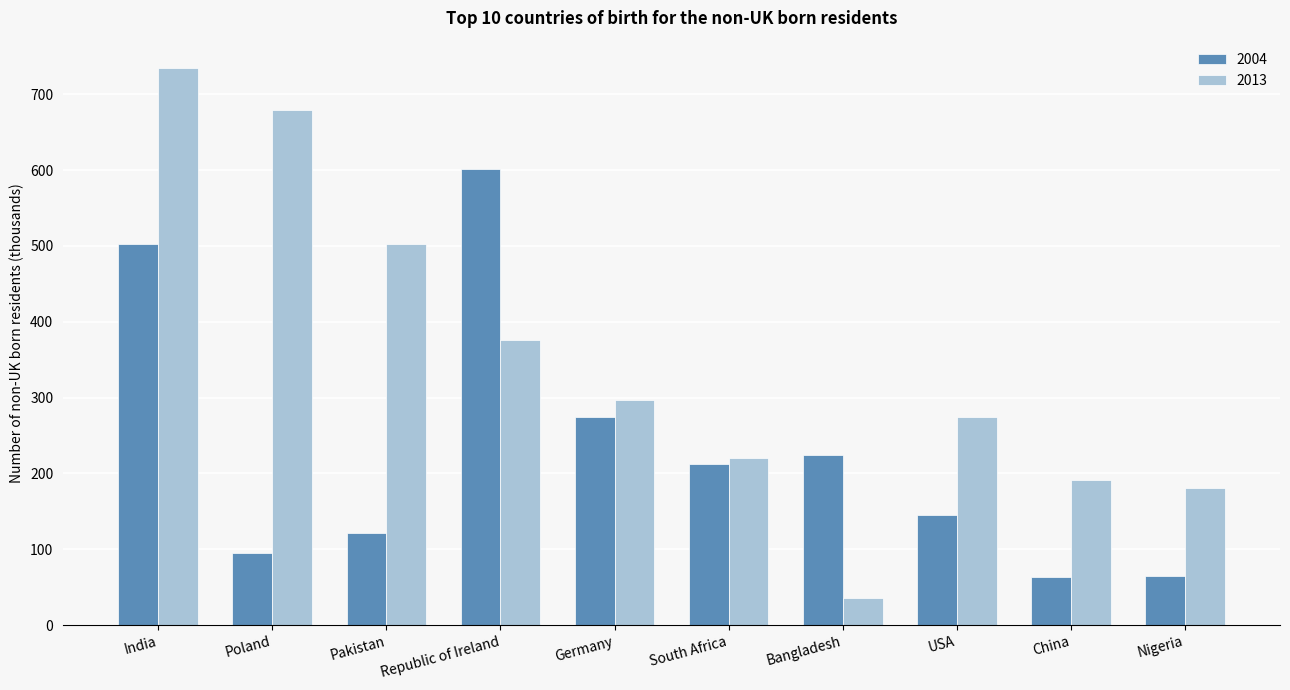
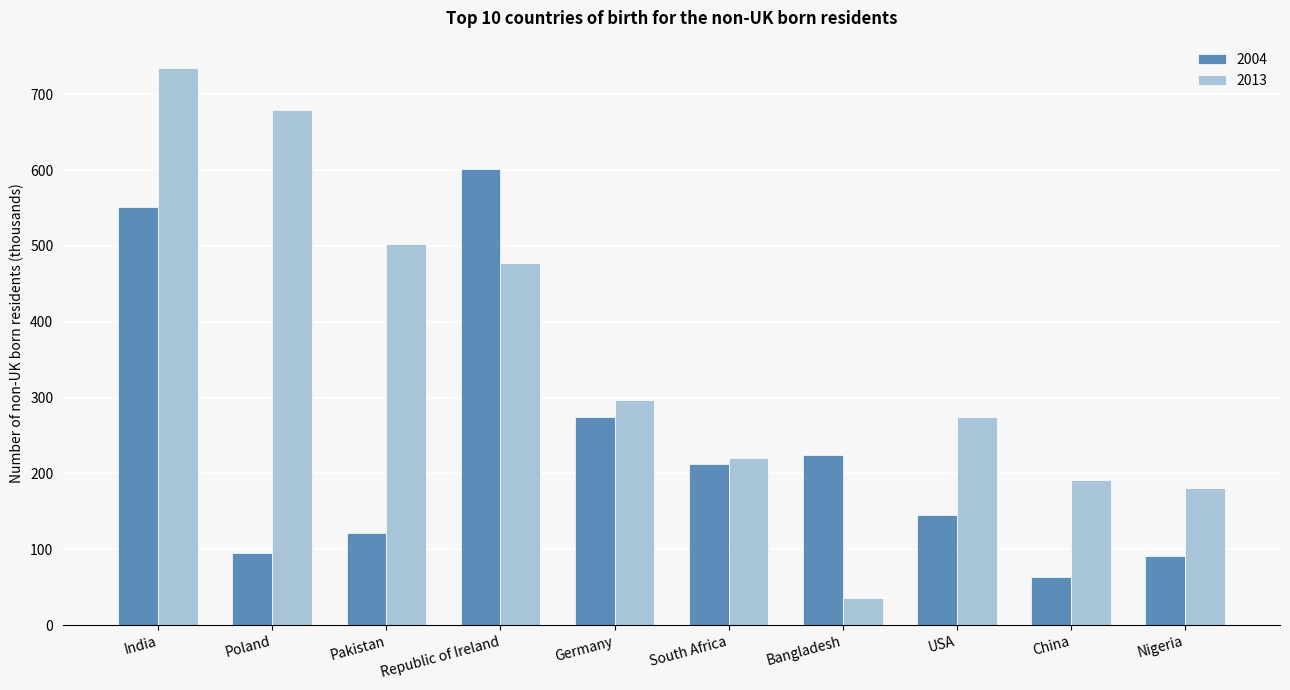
2004, India: 500 -> 550
2013, Republic of Ireland: 380 -> 480
2004, Nigeria: 70 -> 90
